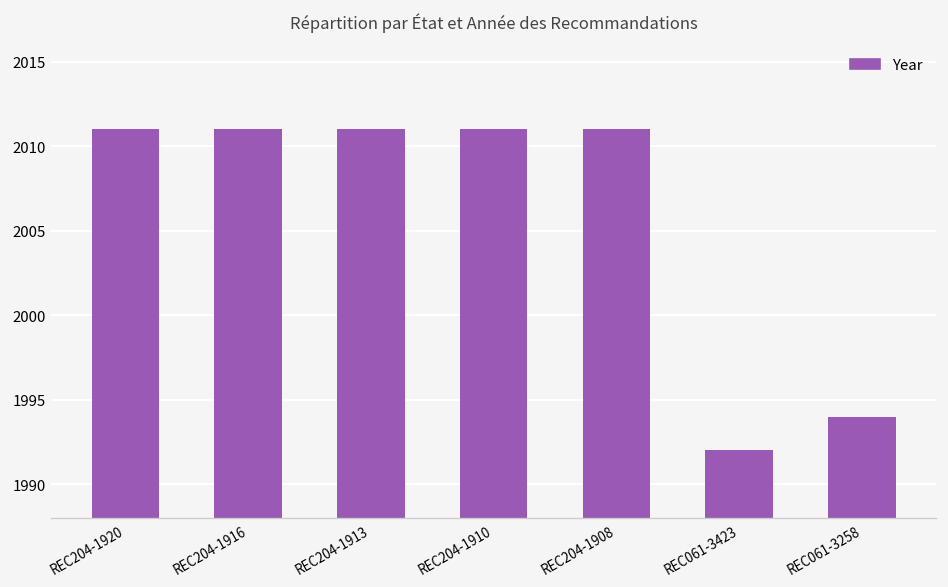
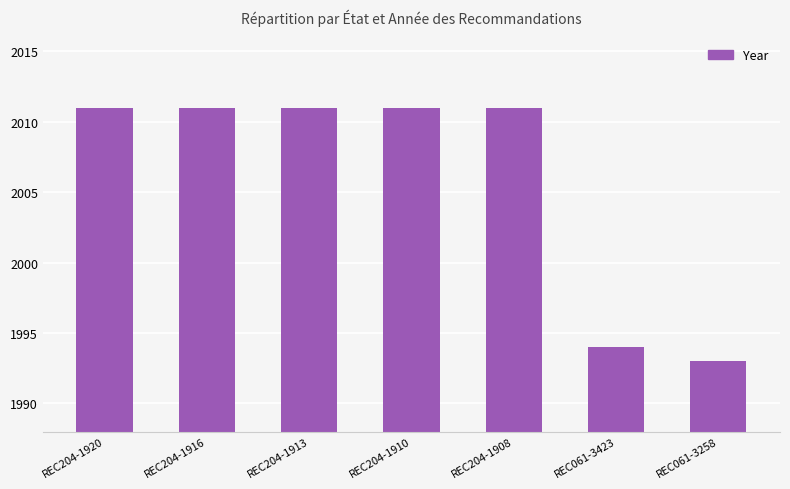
REC061-3423: 1992 -> 1994
REC061-3258: 1994 -> 1993
